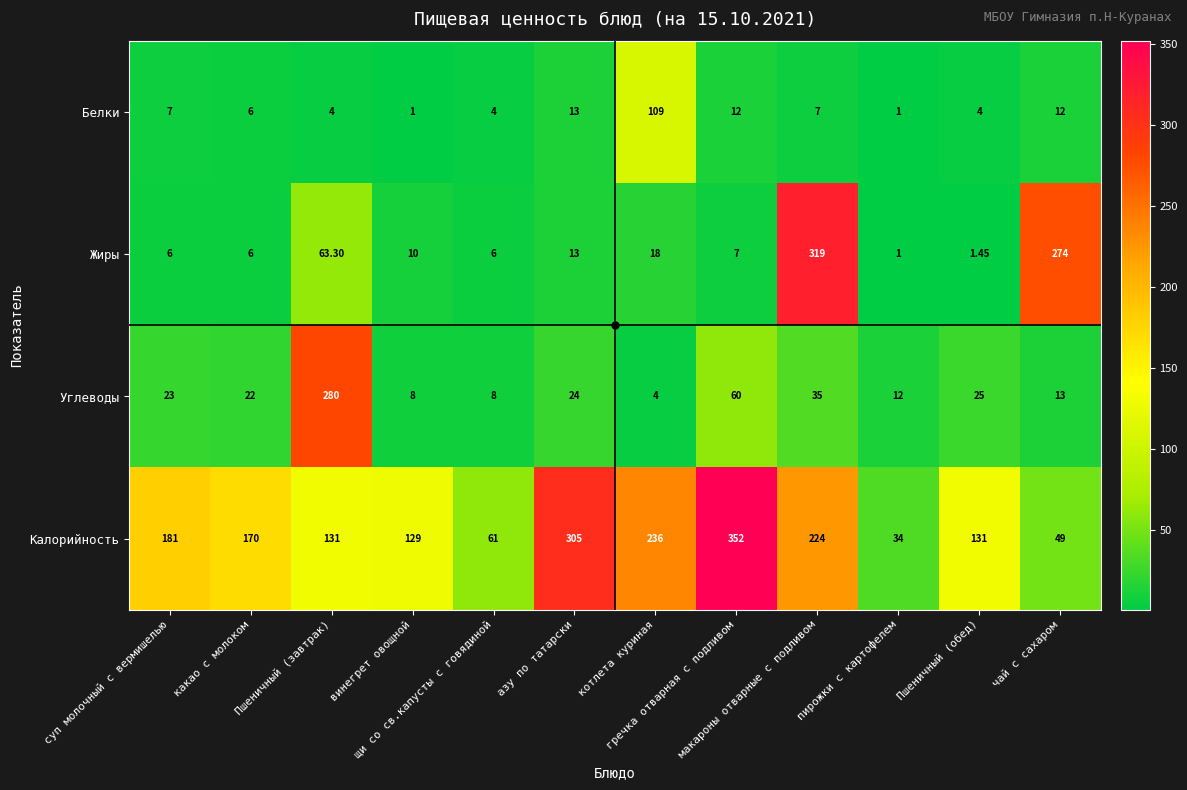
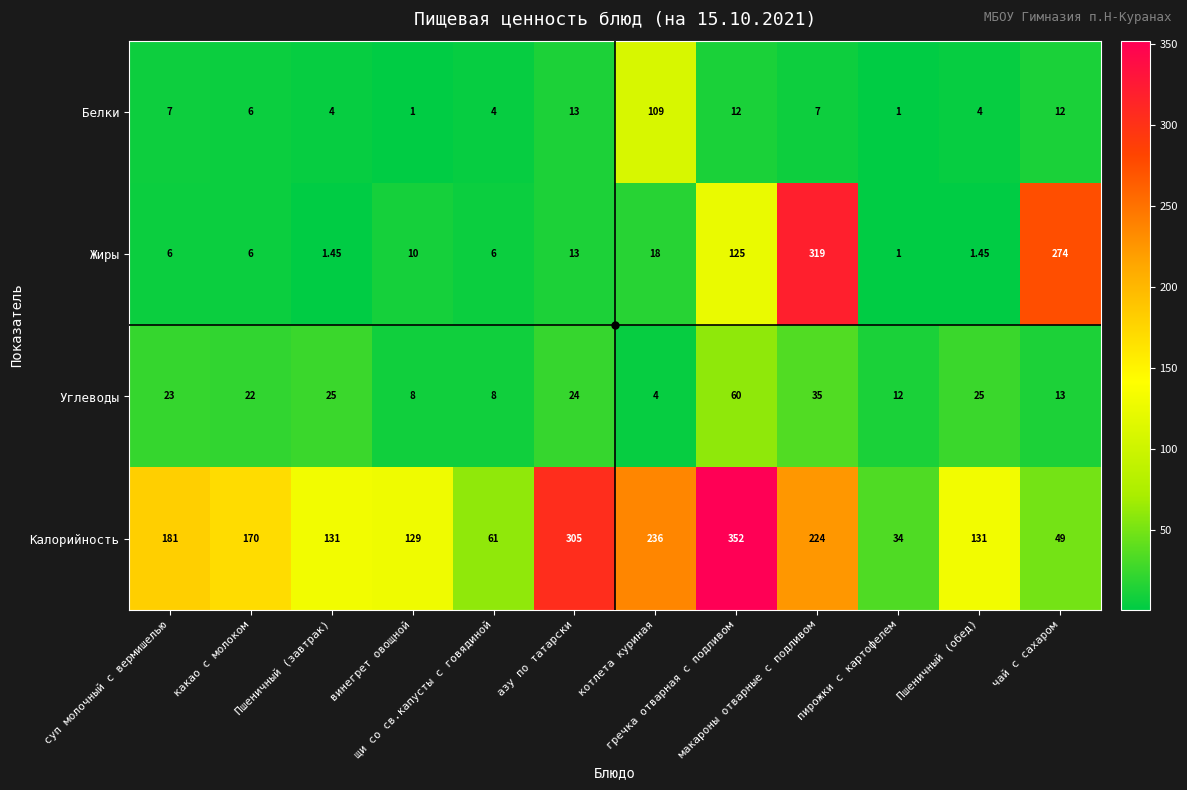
Жиры, Пшеничный (завтрак): 63.30 -> 1.45
Жиры, гречка отварная с подливом: 7 -> 125
Углеводы, Пшеничный (завтрак): 280 -> 25
